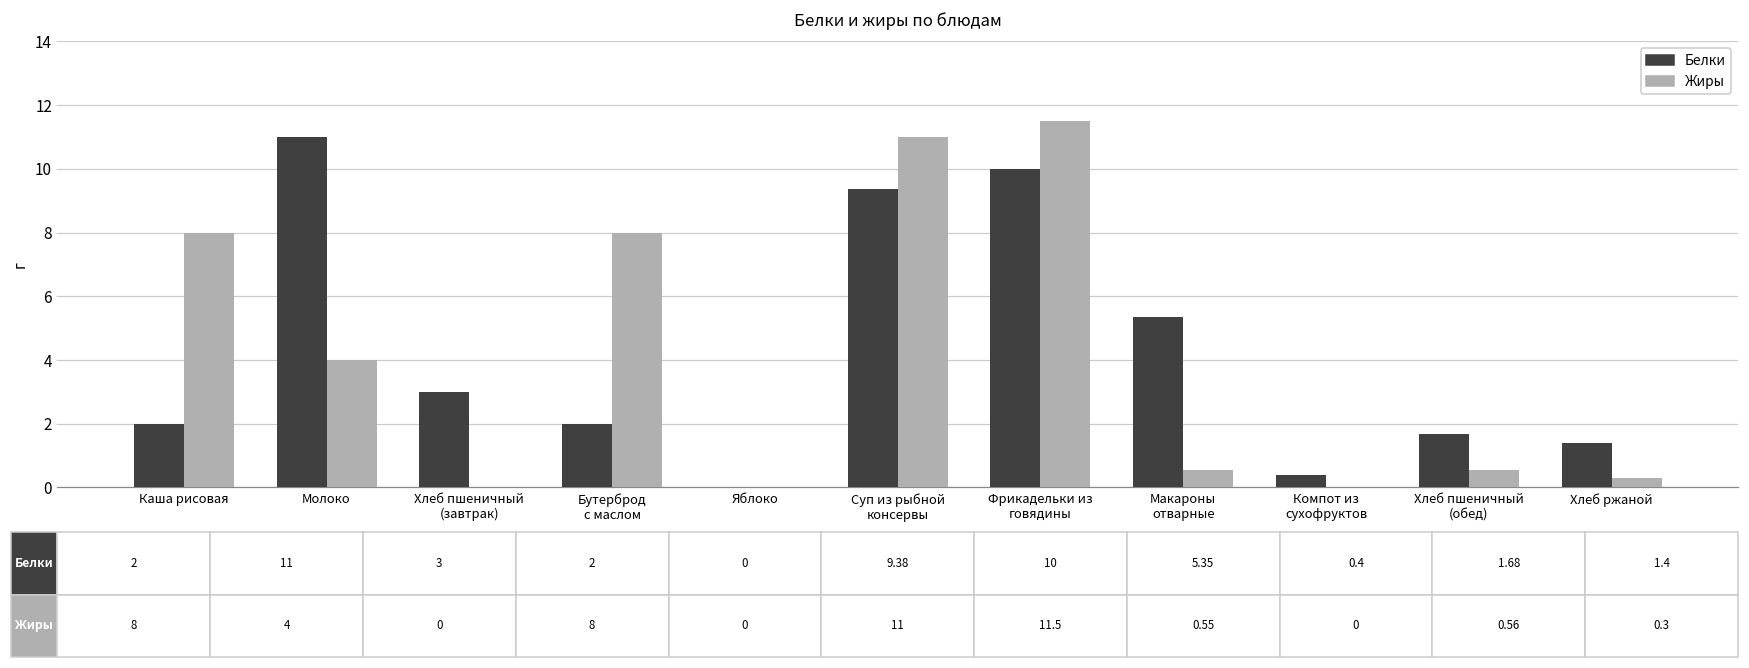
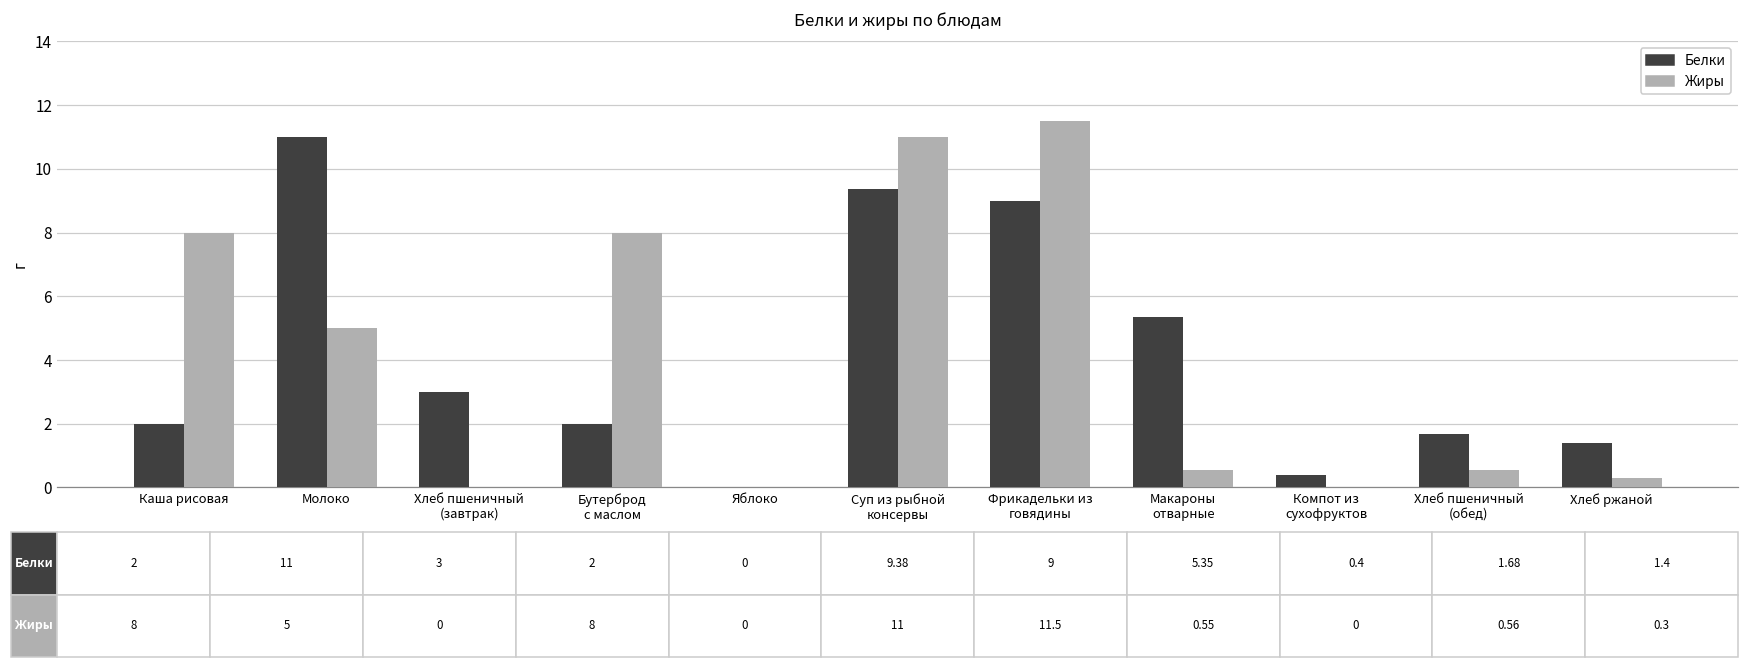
Жиры, Молоко: 4 -> 5
Белки, Фрикадельки из говядины: 10 -> 9
